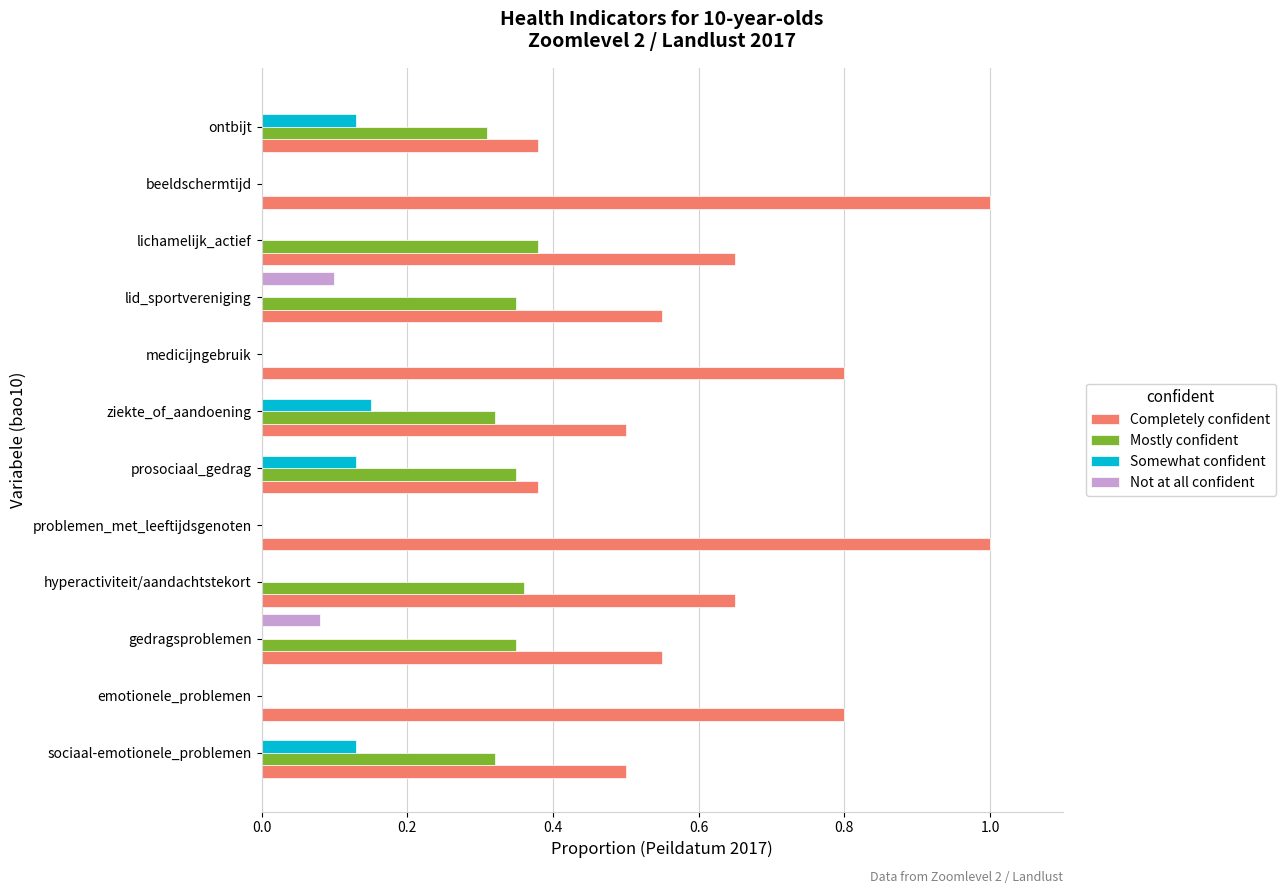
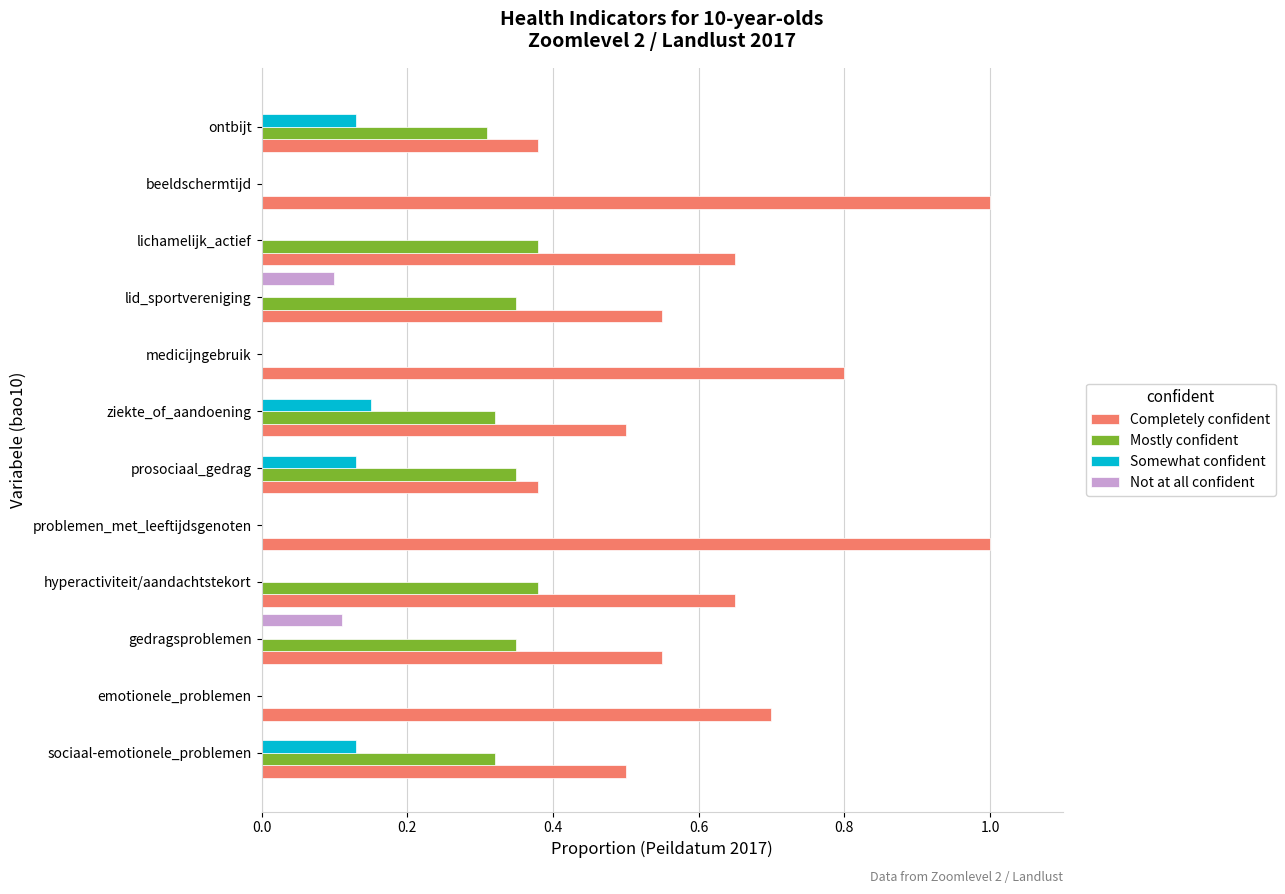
Mostly confident, hyperactiviteit/aandachtstekort: 0.36 -> 0.38
Not at all confident, gedragsproblemen: 0.08 -> 0.11
Completely confident, emotionele_problemen: 0.8 -> 0.7
